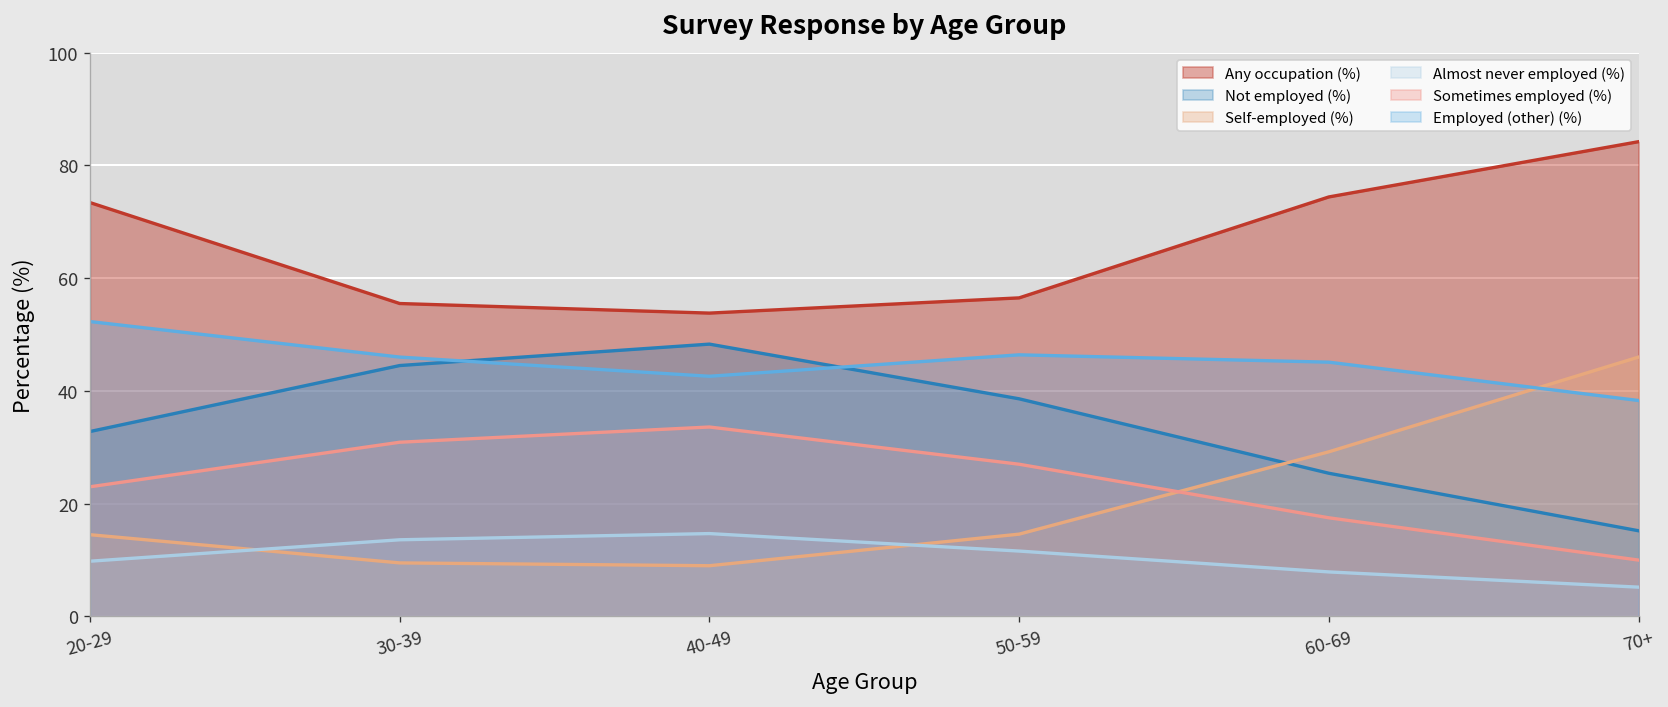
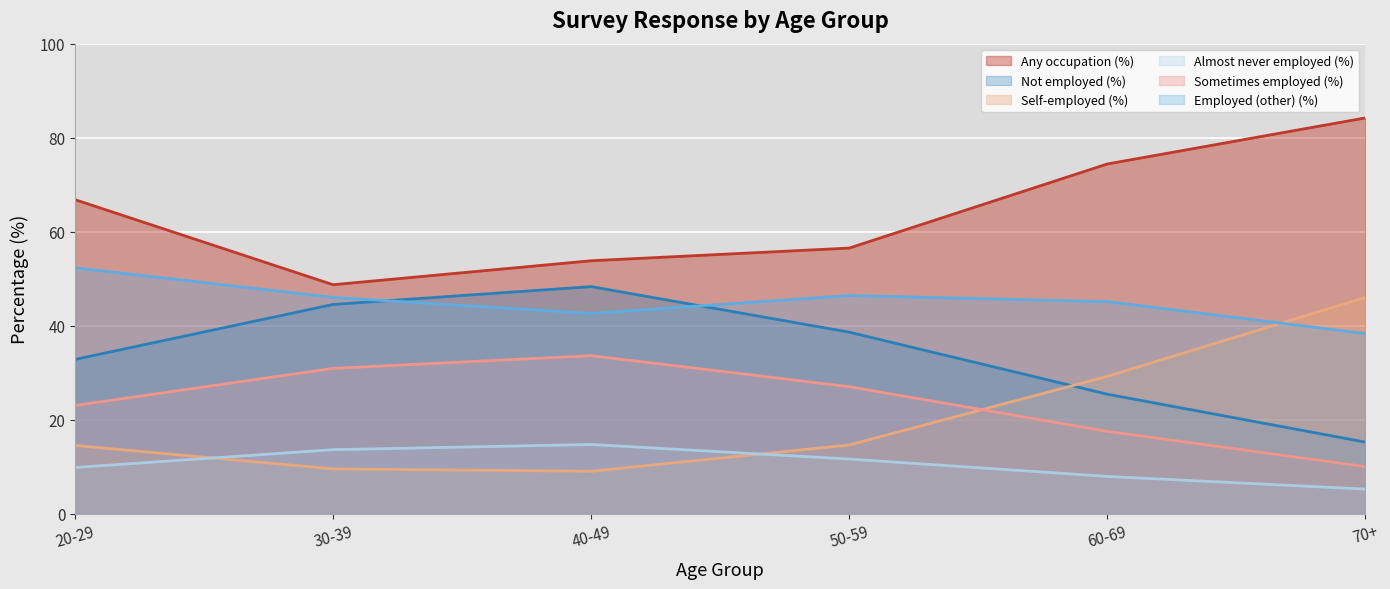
Any occupation (%), 20-29: 73 -> 67
Any occupation (%), 30-39: 56 -> 49
